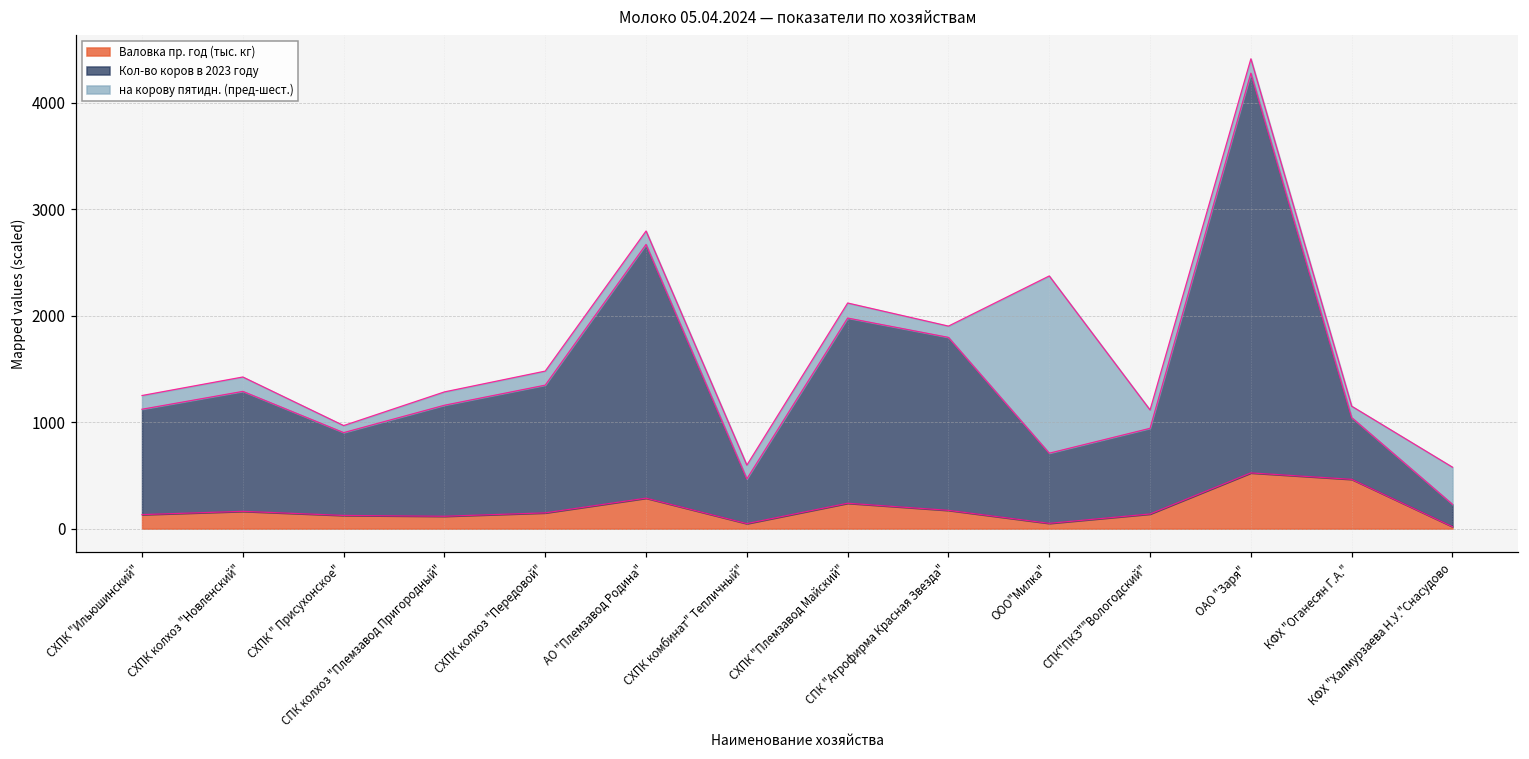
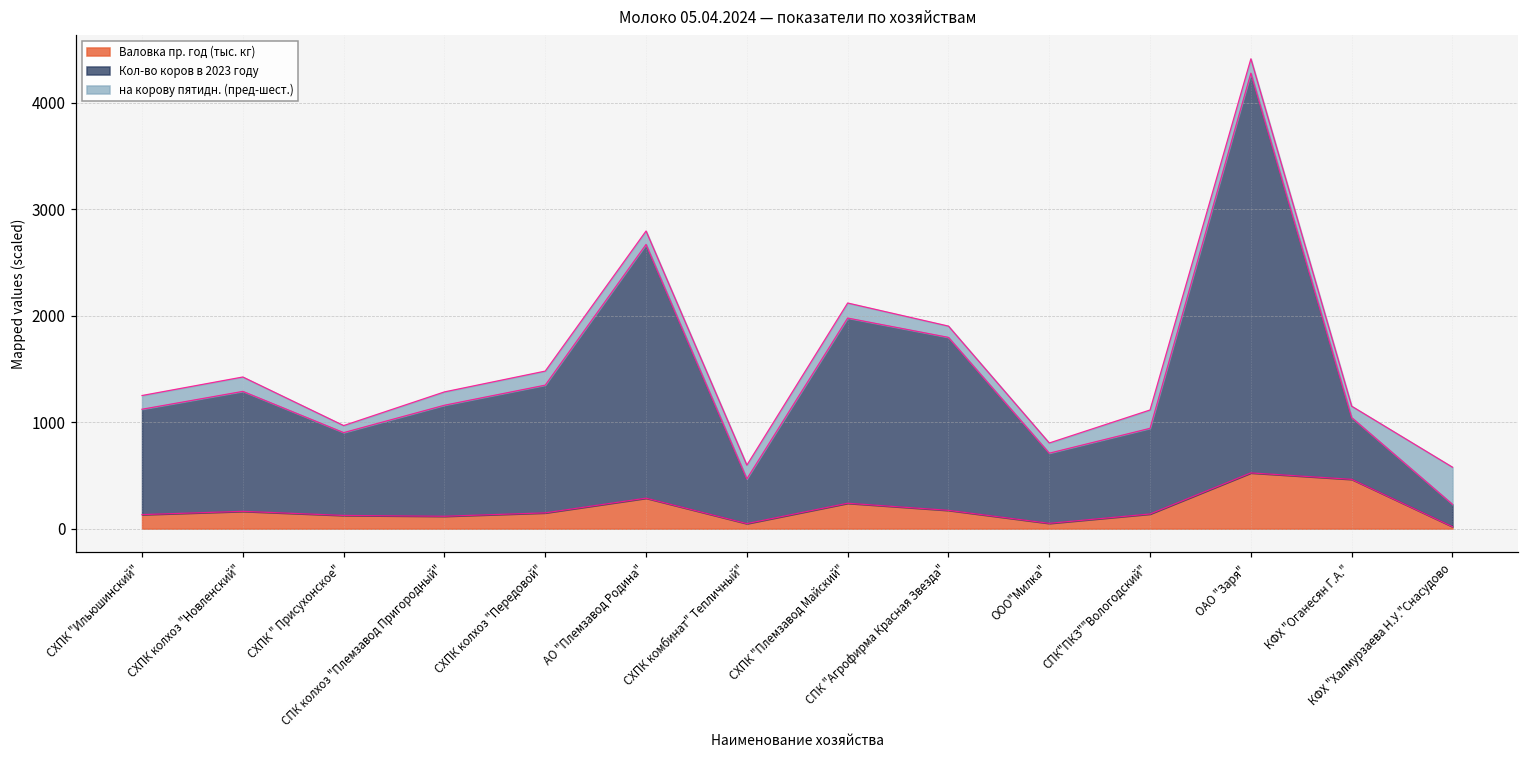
на корову пятидн. (пред-шест.), ООО"Милка": 1700 -> 100
